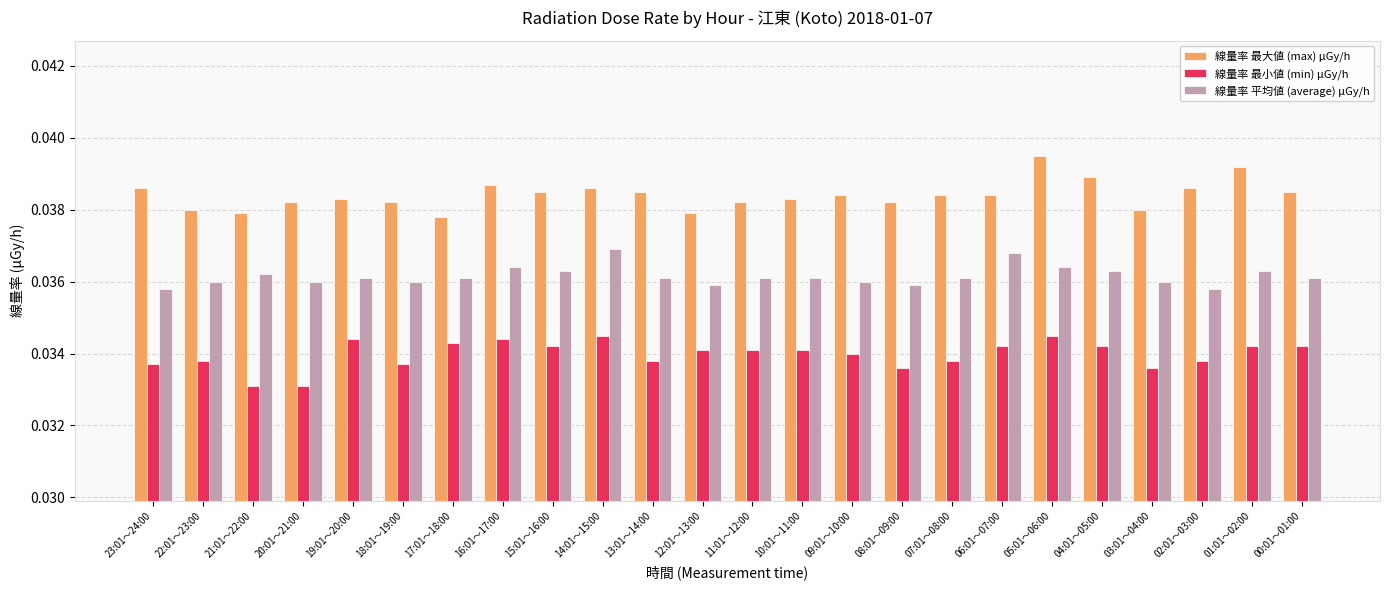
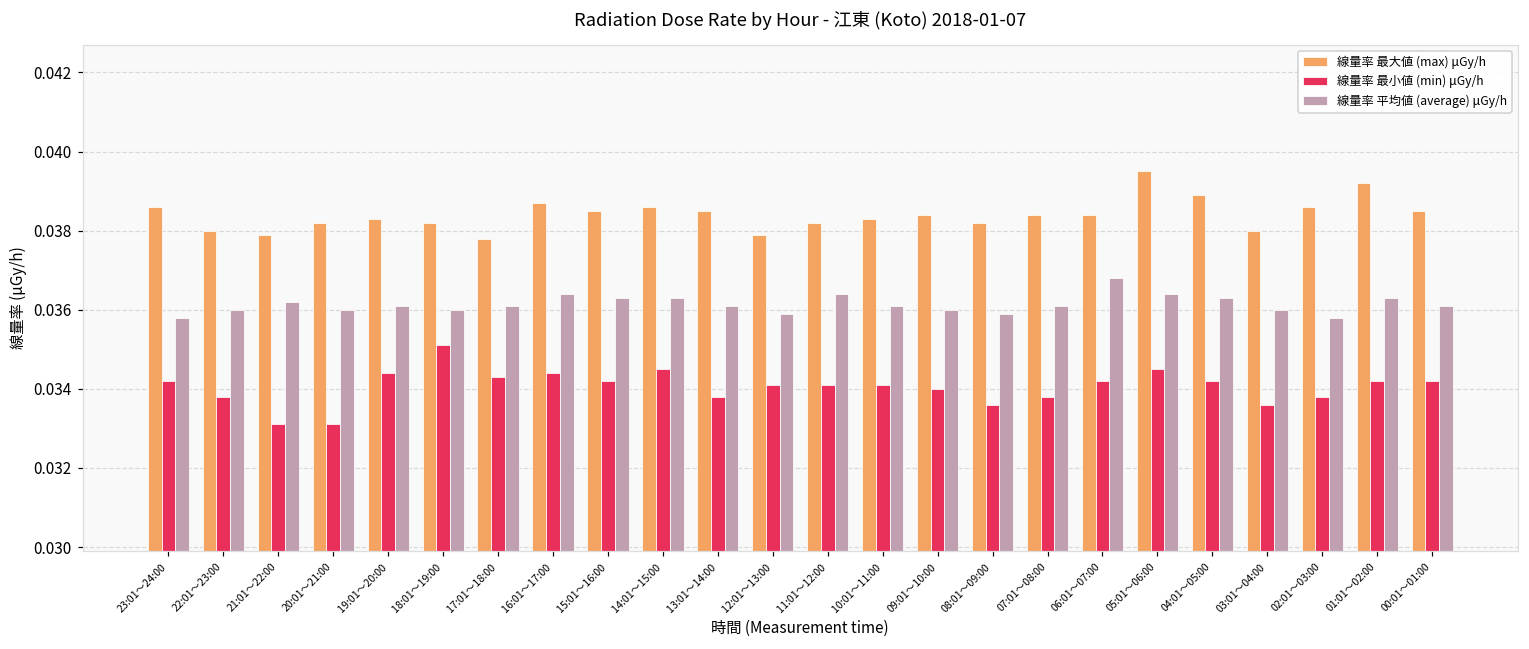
線量率 最小値 (min) μGy/h, 23:01～24:00: 0.0337 -> 0.0342
線量率 最小値 (min) μGy/h, 18:01～19:00: 0.0337 -> 0.0351
線量率 平均値 (average) μGy/h, 14:01～15:00: 0.0369 -> 0.0363
線量率 平均値 (average) μGy/h, 11:01～12:00: 0.0361 -> 0.0364
